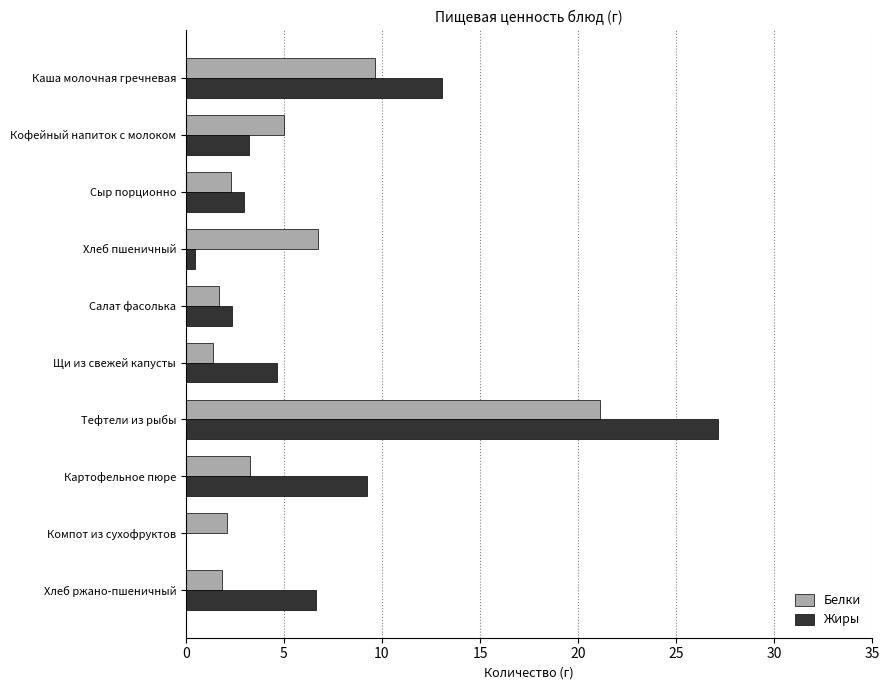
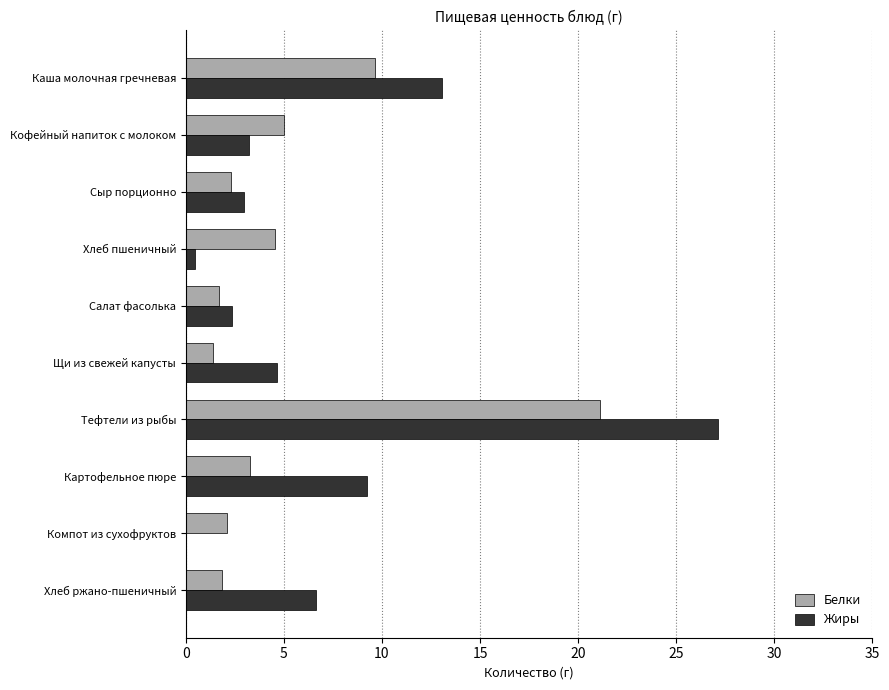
Белки, Хлеб пшеничный: 6.7 -> 4.6
